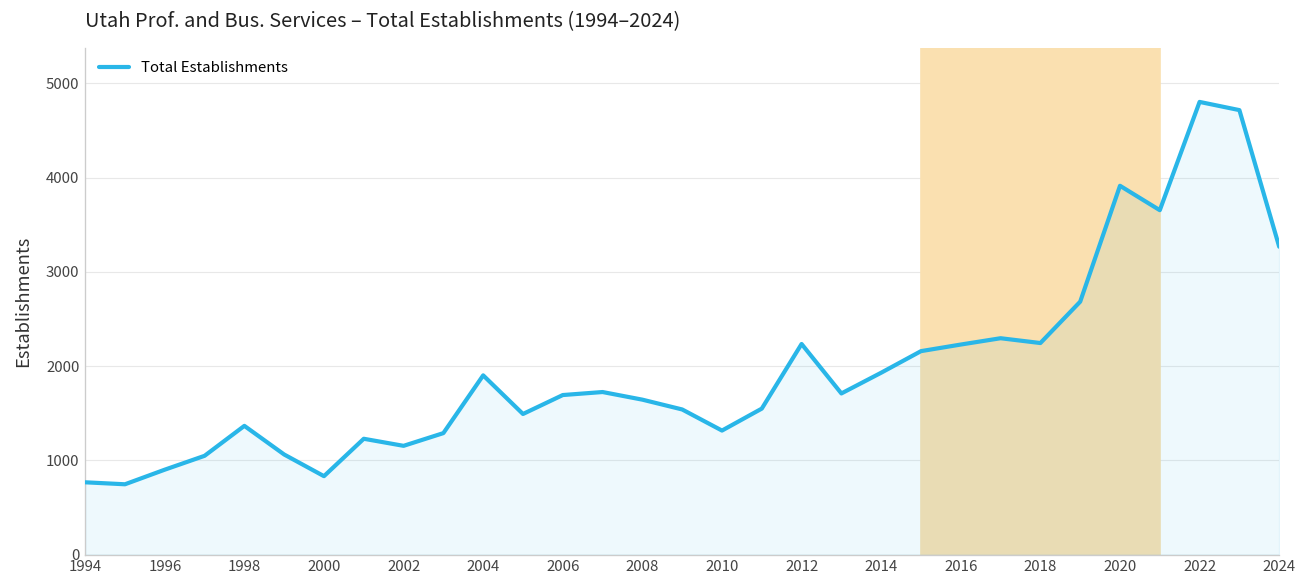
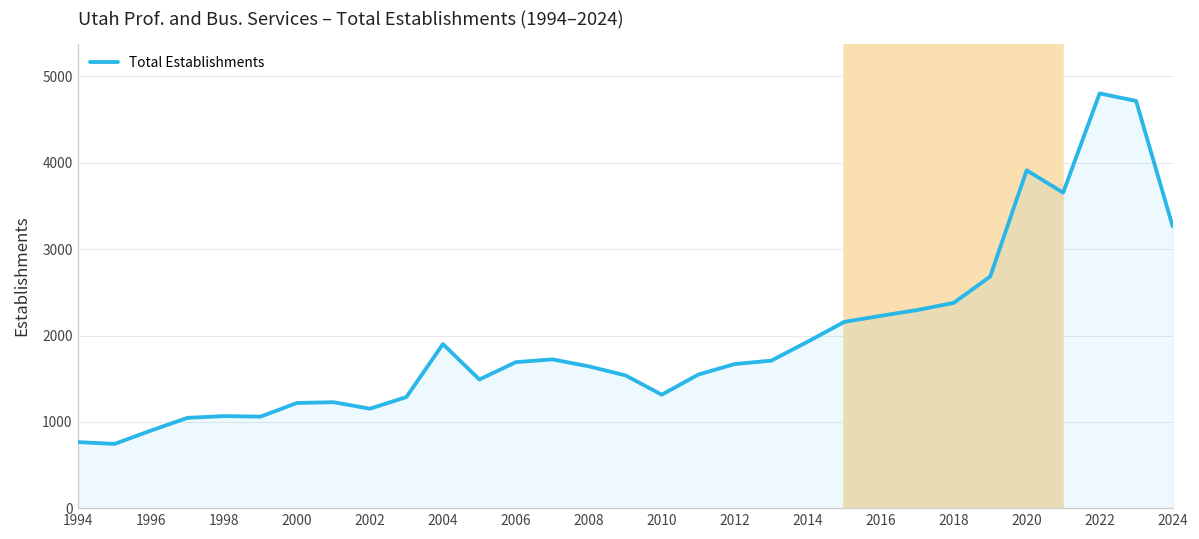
1998: 1400 -> 1100
2000: 800 -> 1200
2012: 2200 -> 1700
2018: 2200 -> 2400
